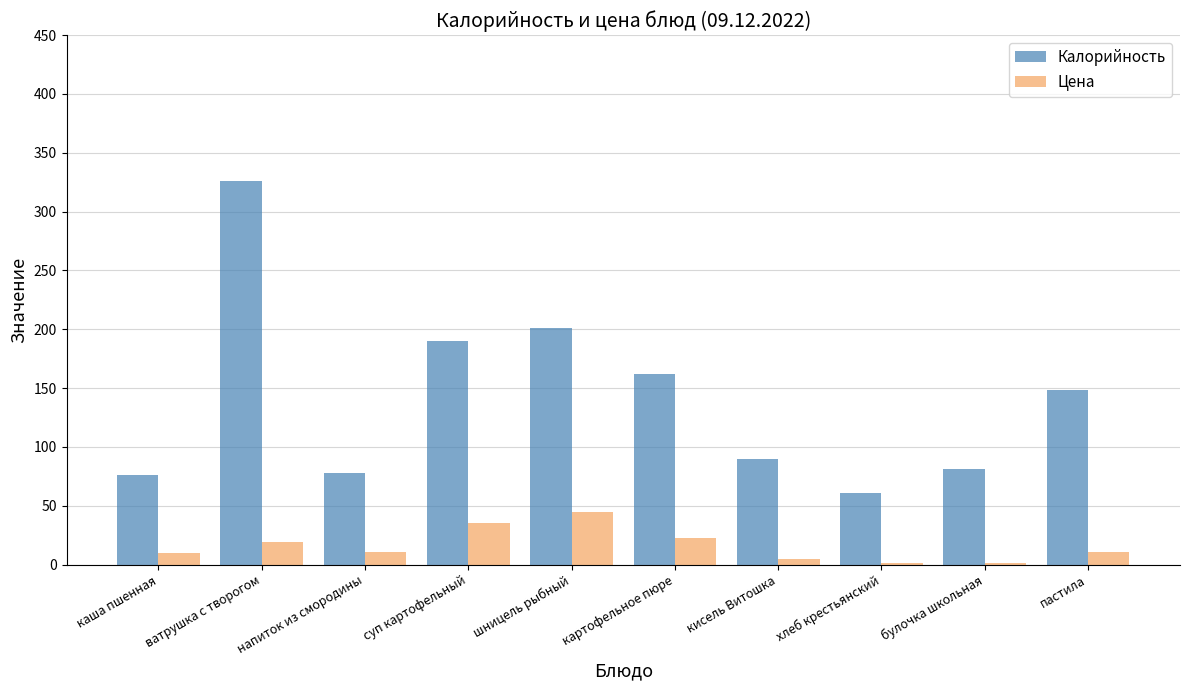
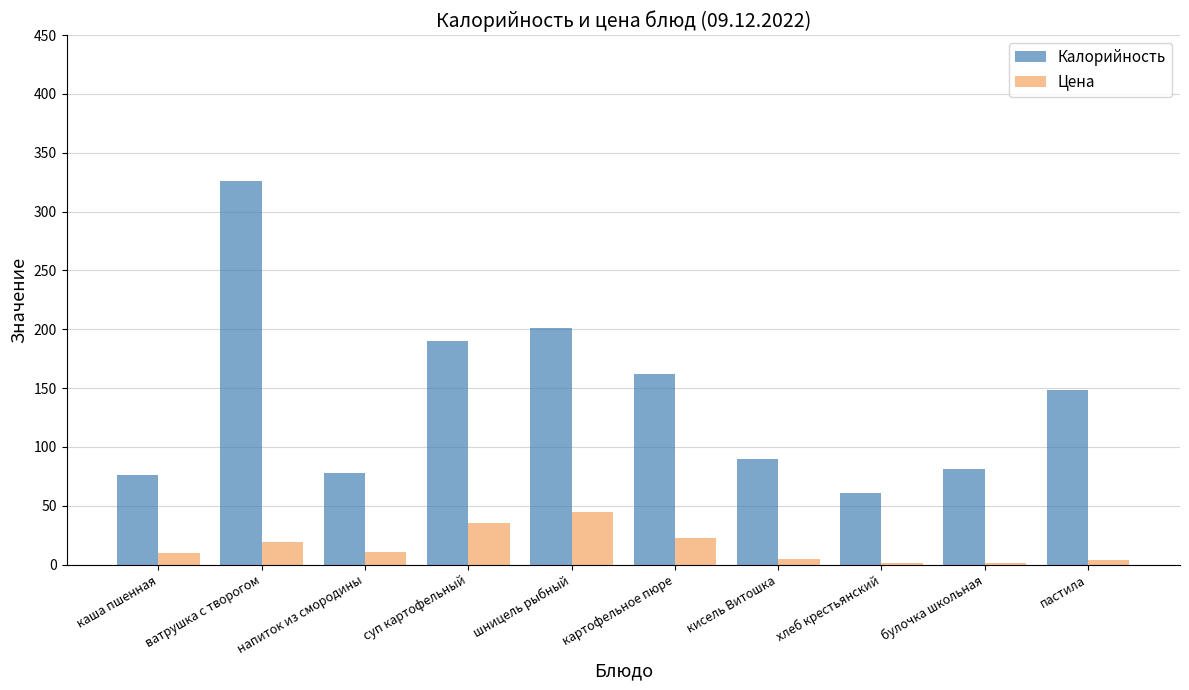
Цена, пастила: 11 -> 4
